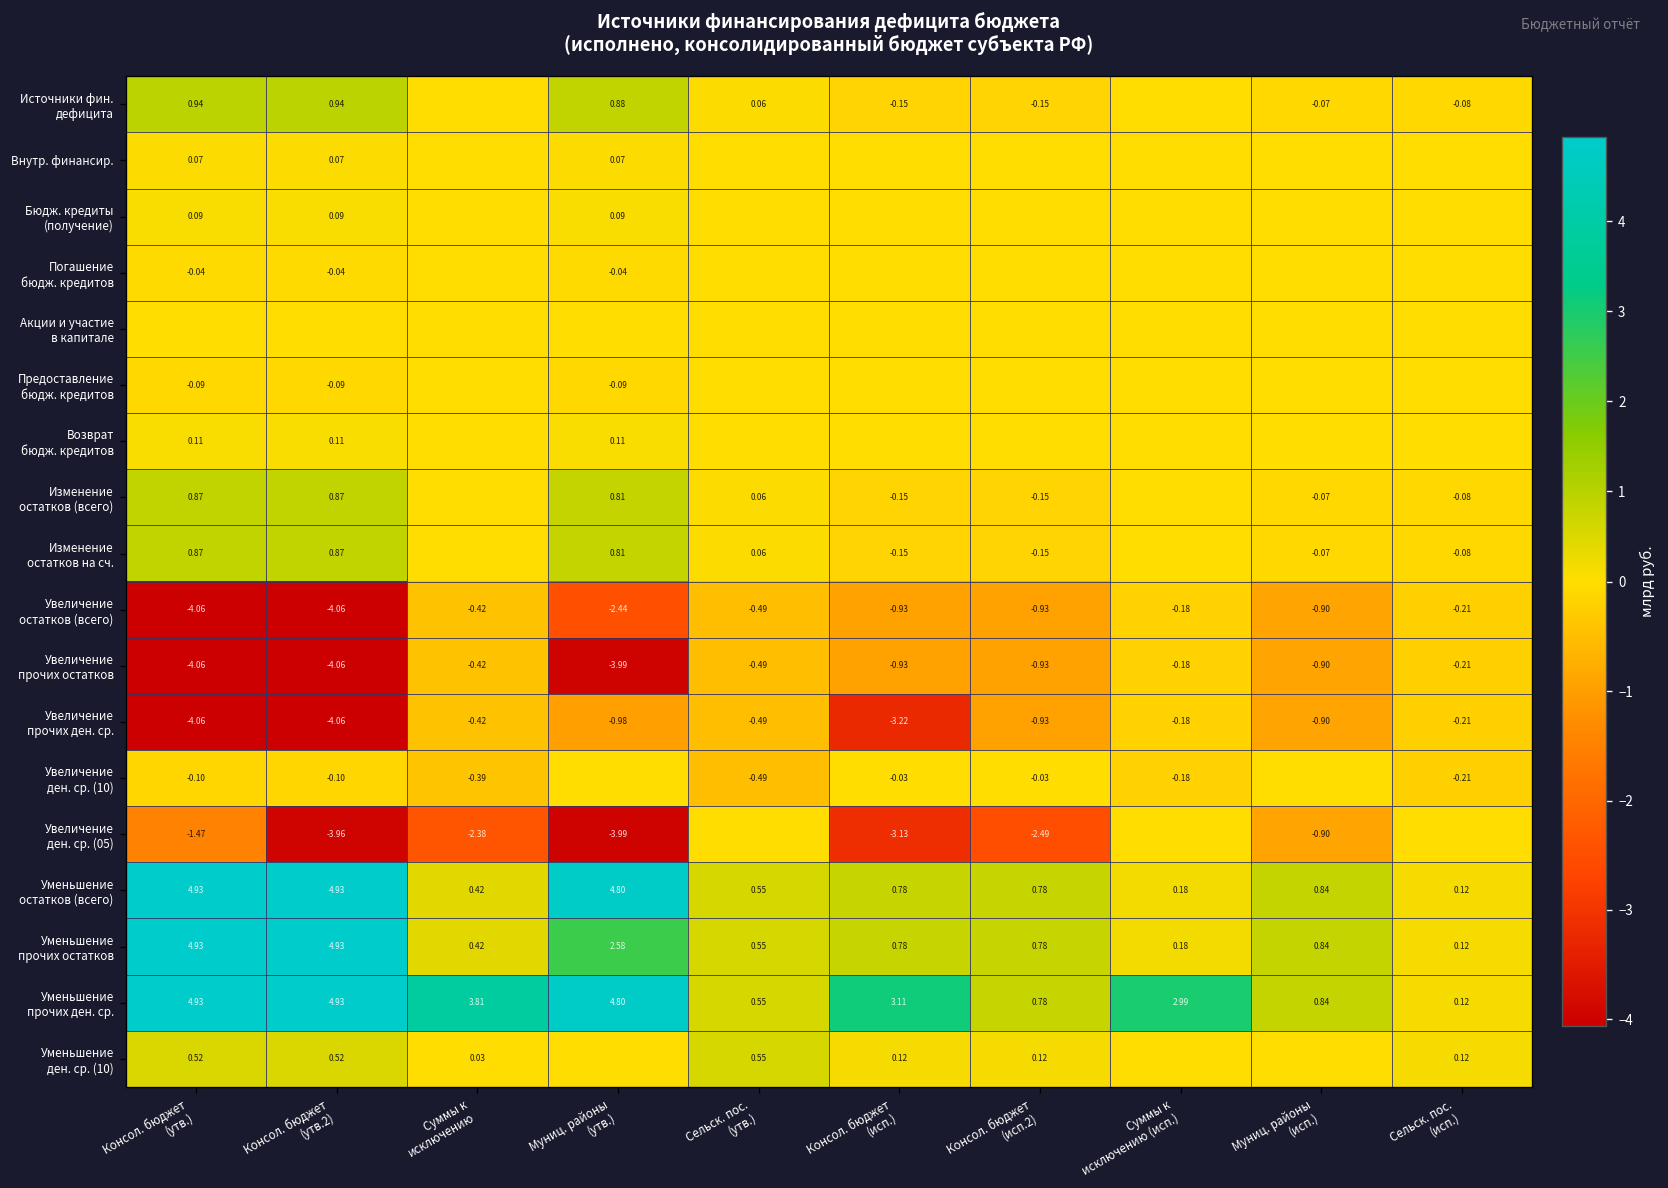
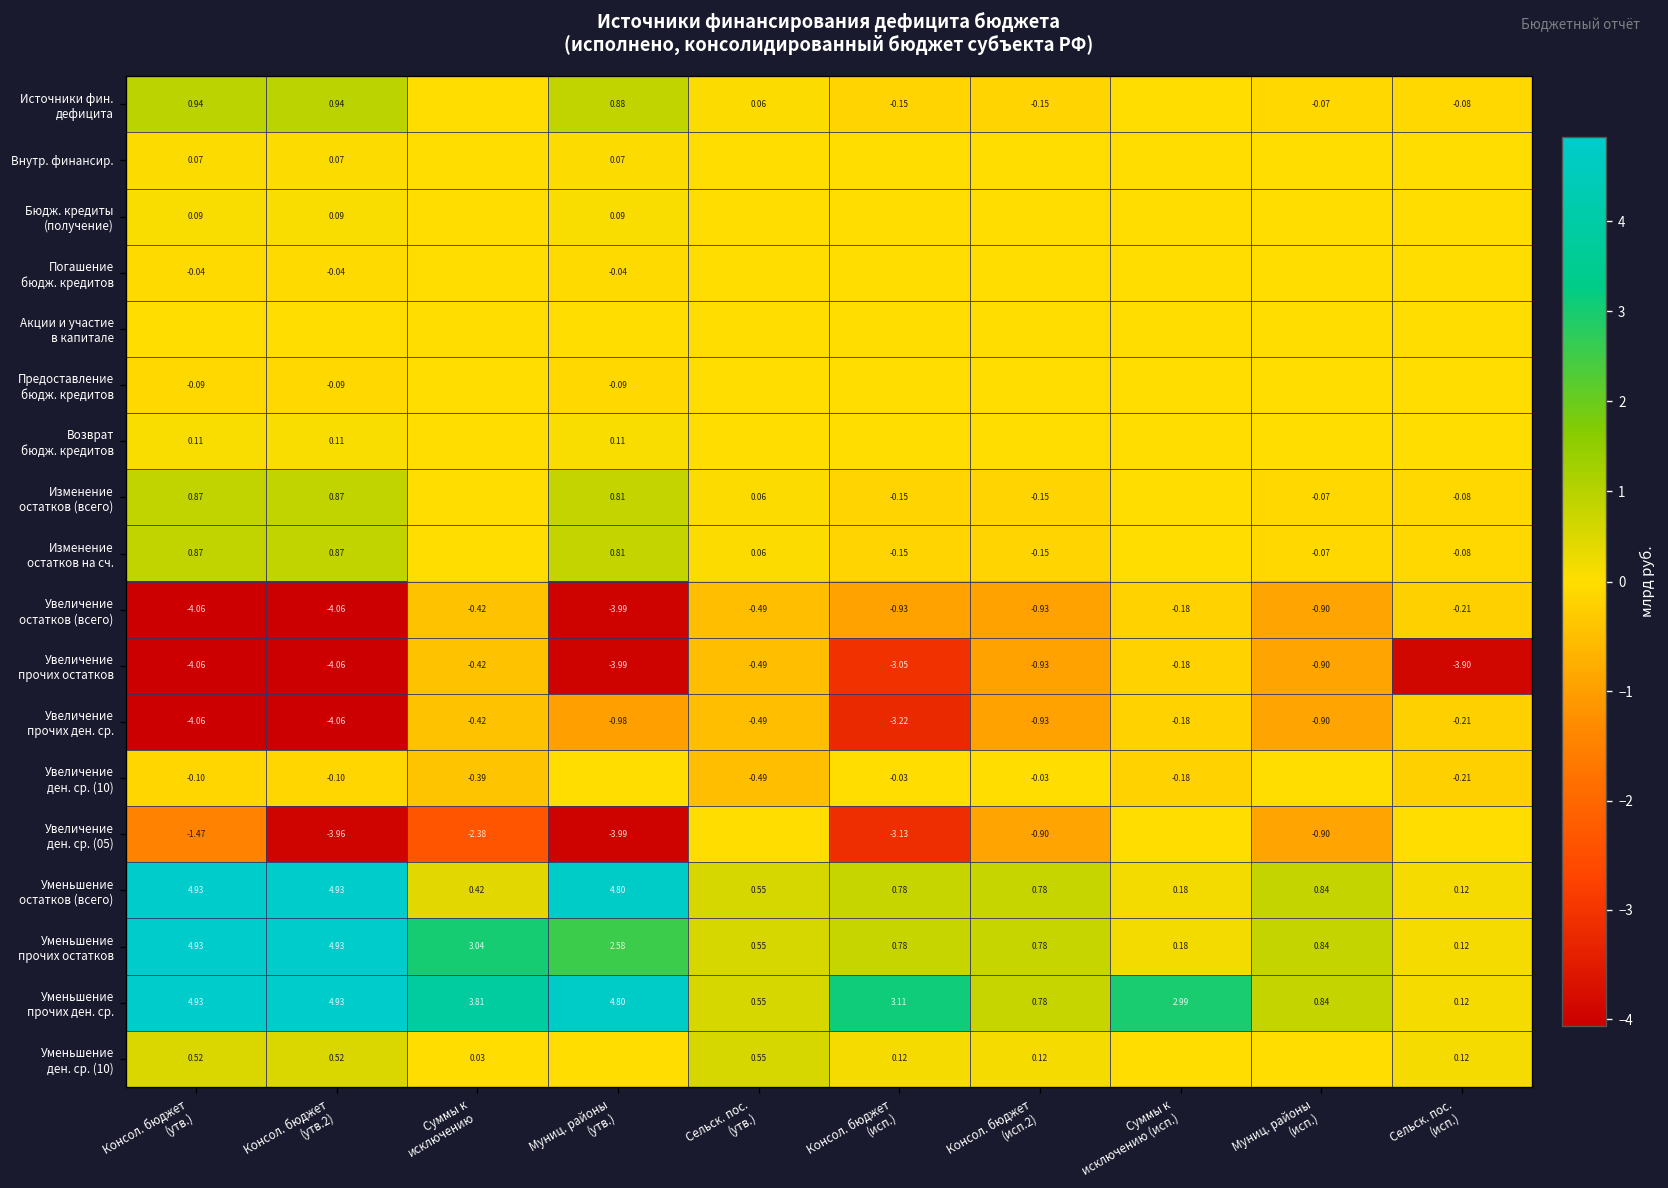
Увеличение остатков (всего), Муниц. районы (утв.): -2.44 -> -3.99
Увеличение прочих остатков, Консол. бюджет (исп.): -0.93 -> -3.05
Увеличение прочих остатков, Сельск. пос. (исп.): -0.21 -> -3.90
Увеличение ден. ср. (05), Консол. бюджет (исп.2): -2.49 -> -0.90
Уменьшение прочих остатков, Суммы к исключению: 0.42 -> 3.04
